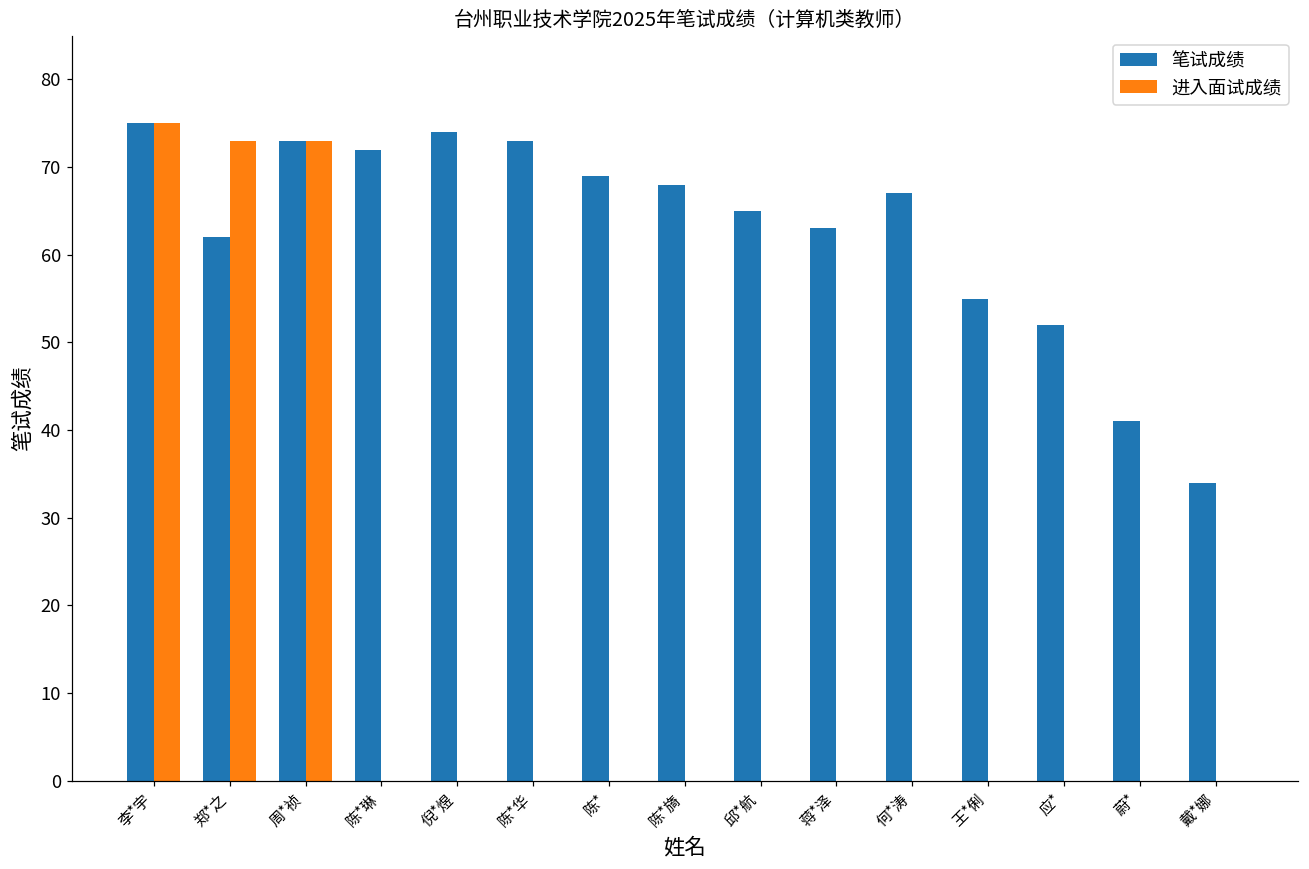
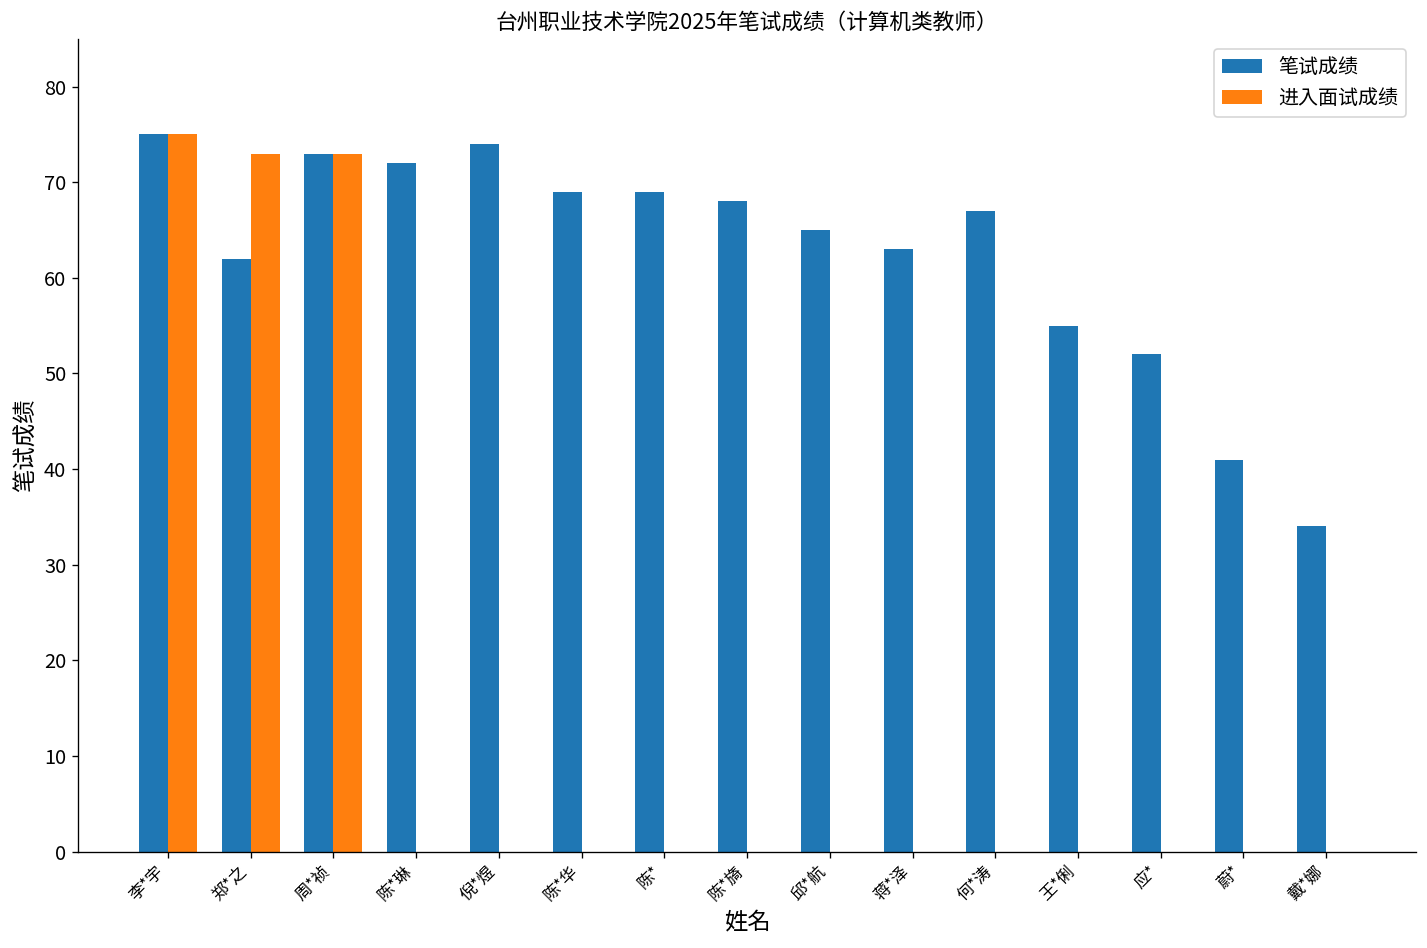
笔试成绩, 陈*华: 73 -> 69
